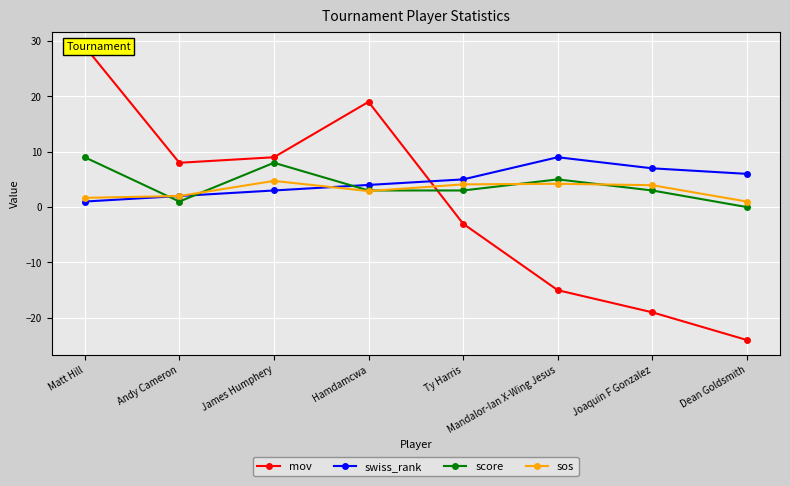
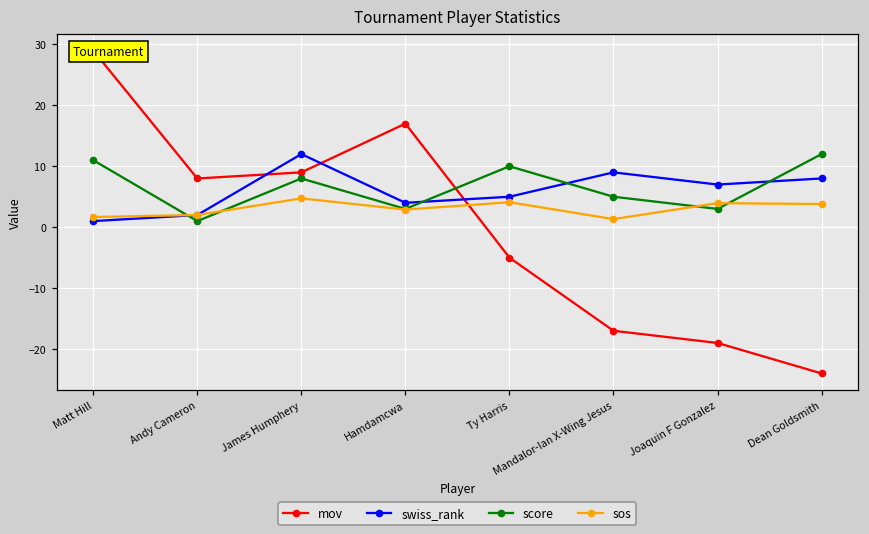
score, Matt Hill: 9 -> 11
swiss_rank, James Humphery: 3 -> 12
mov, Hamdamcwa: 19 -> 17
mov, Ty Harris: -3 -> -5
score, Ty Harris: 3 -> 10
mov, Mandalor-Ian X-Wing Jesus: -15 -> -17
sos, Mandalor-Ian X-Wing Jesus: 4 -> 1
swiss_rank, Dean Goldsmith: 6 -> 8
score, Dean Goldsmith: 0 -> 12
sos, Dean Goldsmith: 1 -> 4
